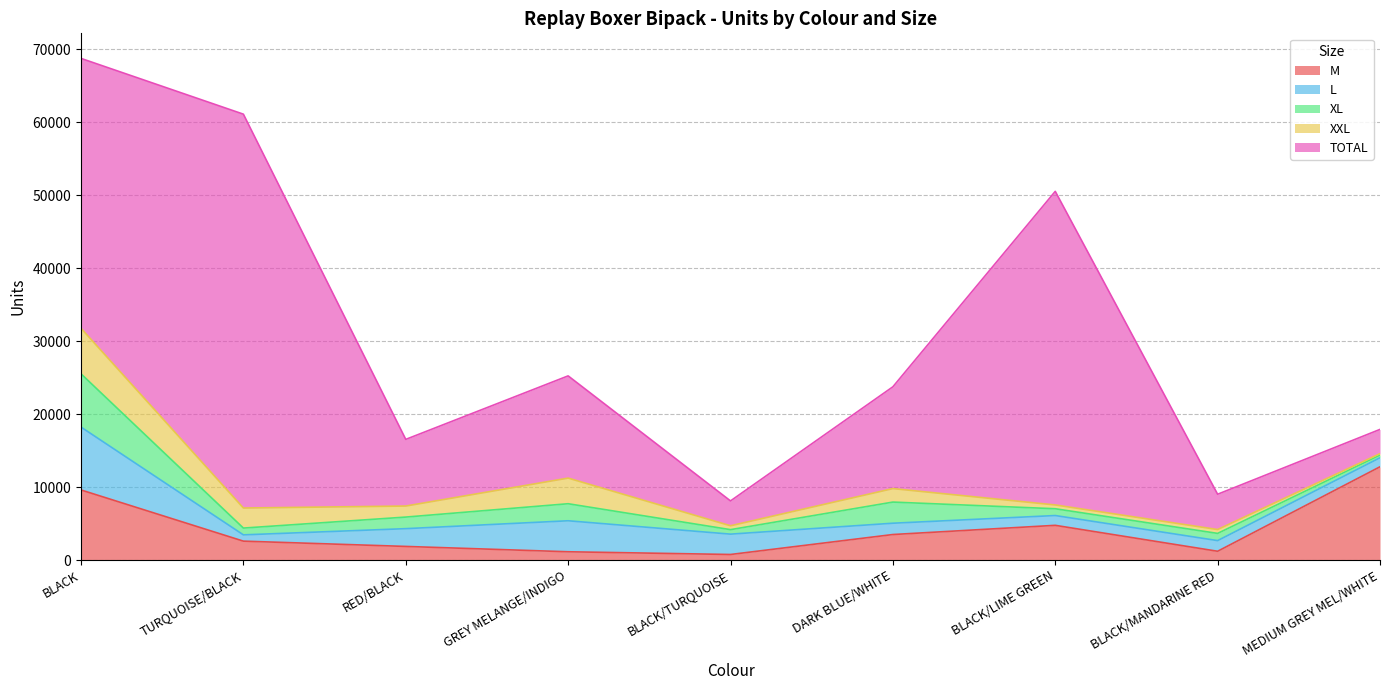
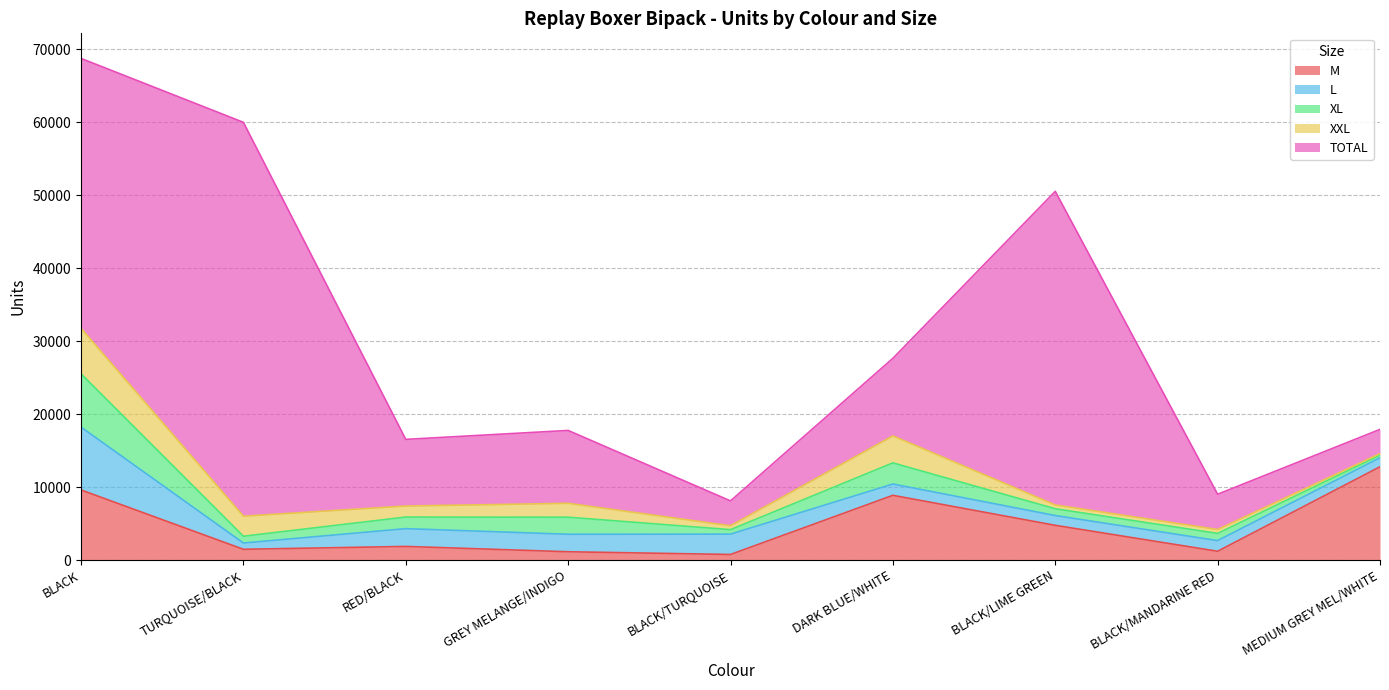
M, TURQUOISE/BLACK: 3000 -> 1000
L, GREY MELANGE/INDIGO: 4000 -> 2000
XXL, GREY MELANGE/INDIGO: 4000 -> 2000
TOTAL, GREY MELANGE/INDIGO: 14000 -> 10000
M, DARK BLUE/WHITE: 4000 -> 9000
XXL, DARK BLUE/WHITE: 2000 -> 4000
TOTAL, DARK BLUE/WHITE: 14000 -> 11000
